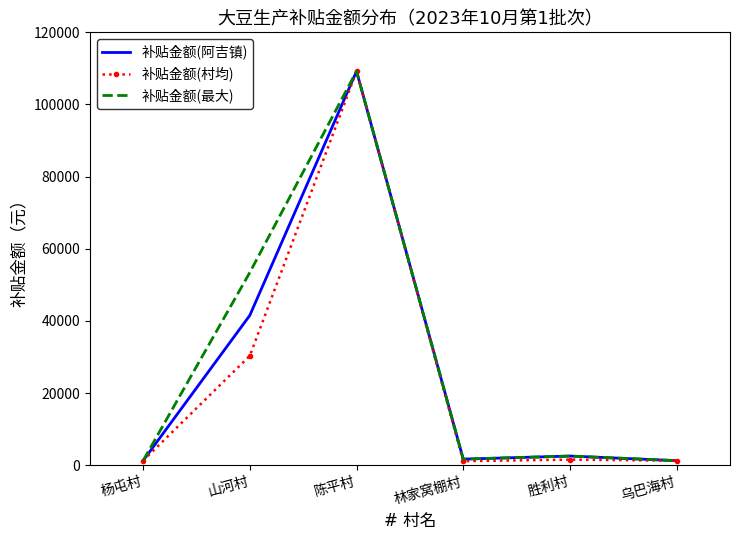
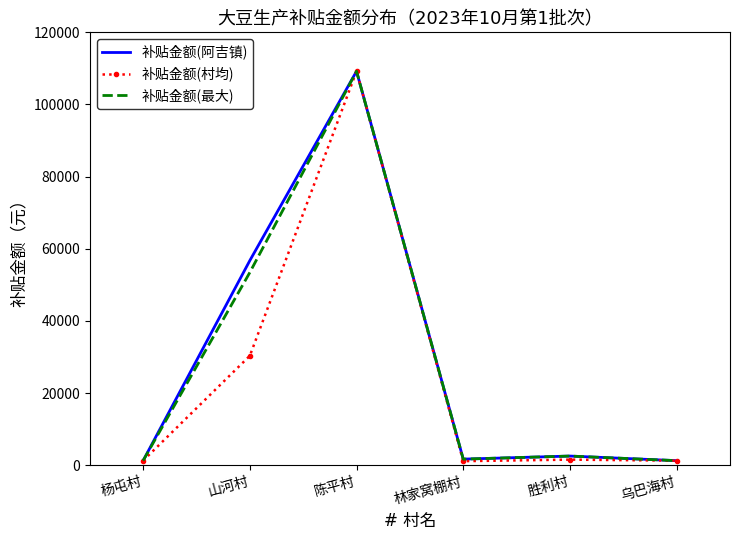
补贴金额(阿吉镇), 山河村: 42000 -> 57000
